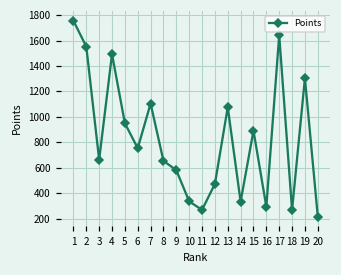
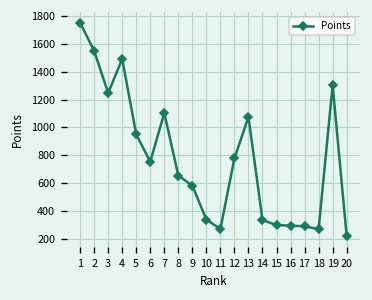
3: 660 -> 1250
12: 470 -> 780
15: 890 -> 300
17: 1640 -> 290
